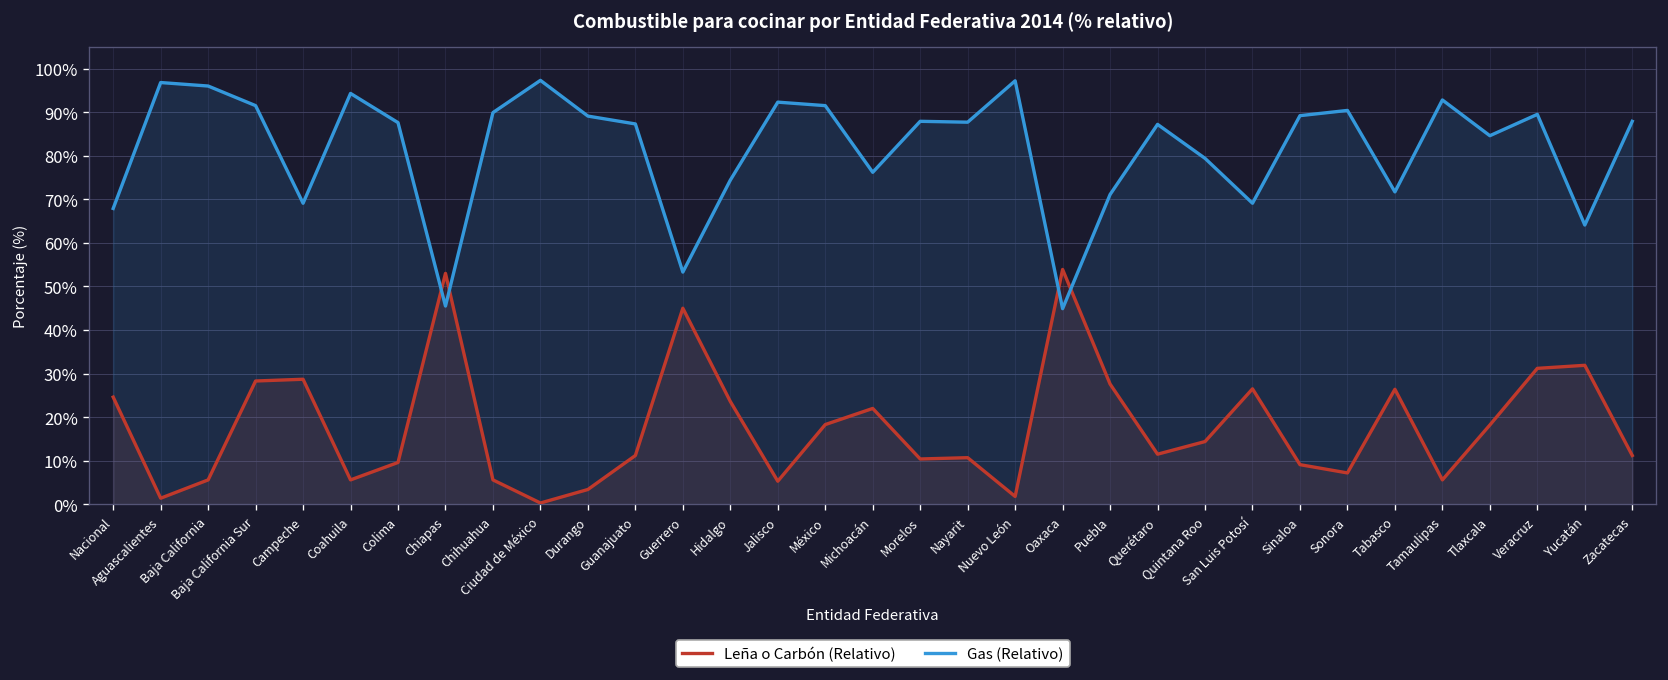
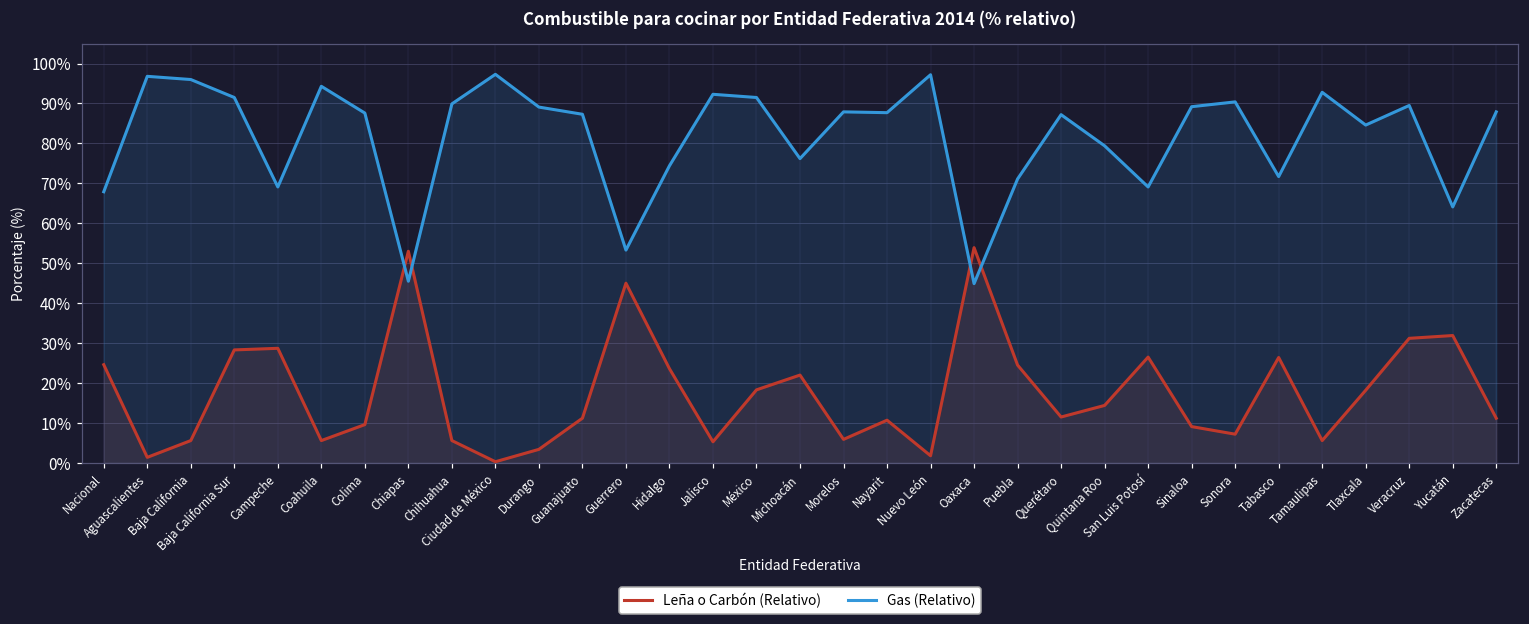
Leña o Carbón (Relativo), Morelos: 10% -> 6%
Leña o Carbón (Relativo), Puebla: 28% -> 25%
